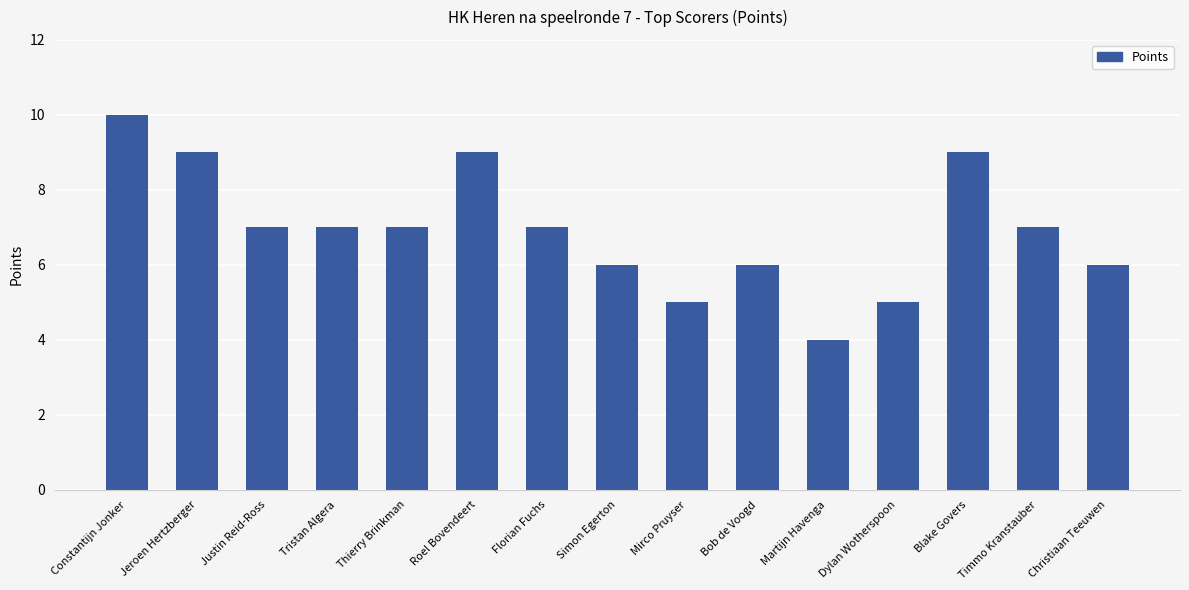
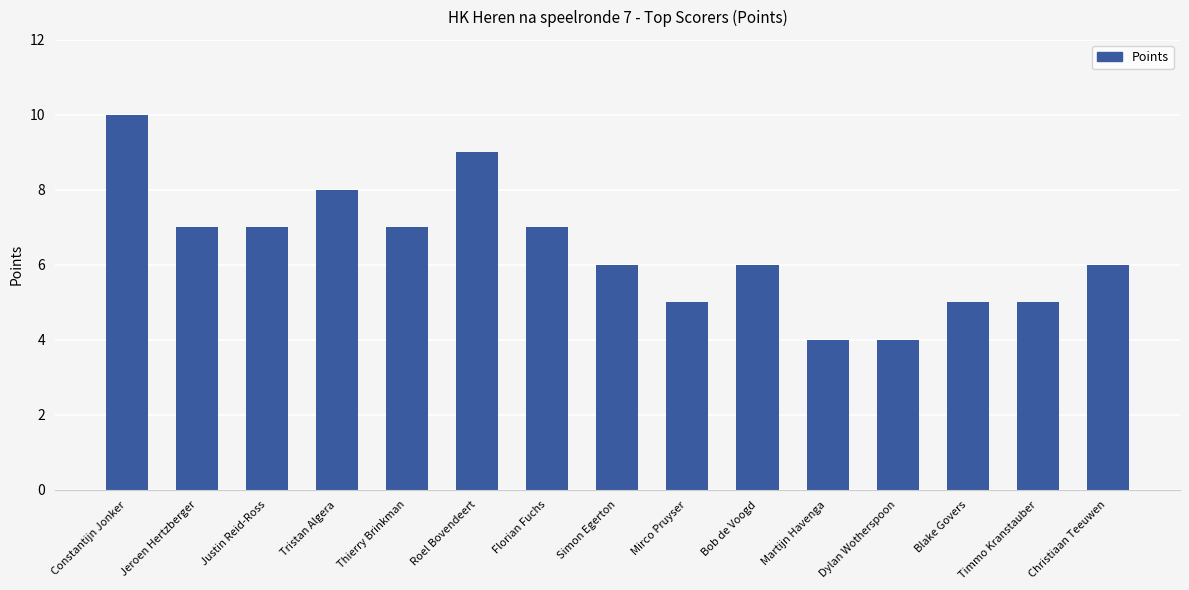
Jeroen Hertzberger: 9 -> 7
Tristan Algera: 7 -> 8
Dylan Wotherspoon: 5 -> 4
Blake Govers: 9 -> 5
Timmo Kranstauber: 7 -> 5
